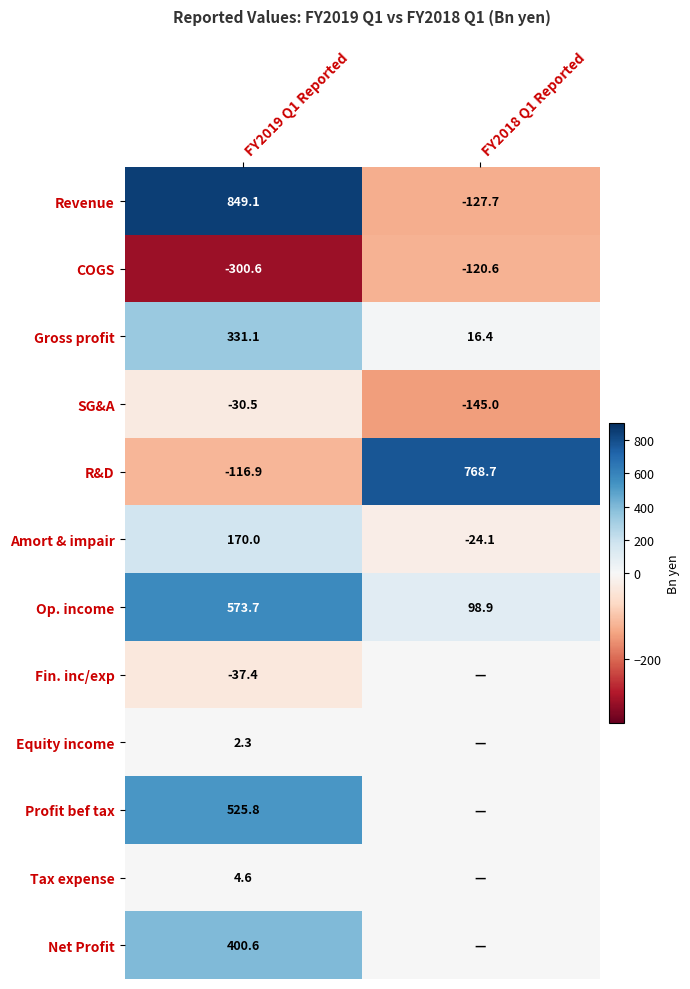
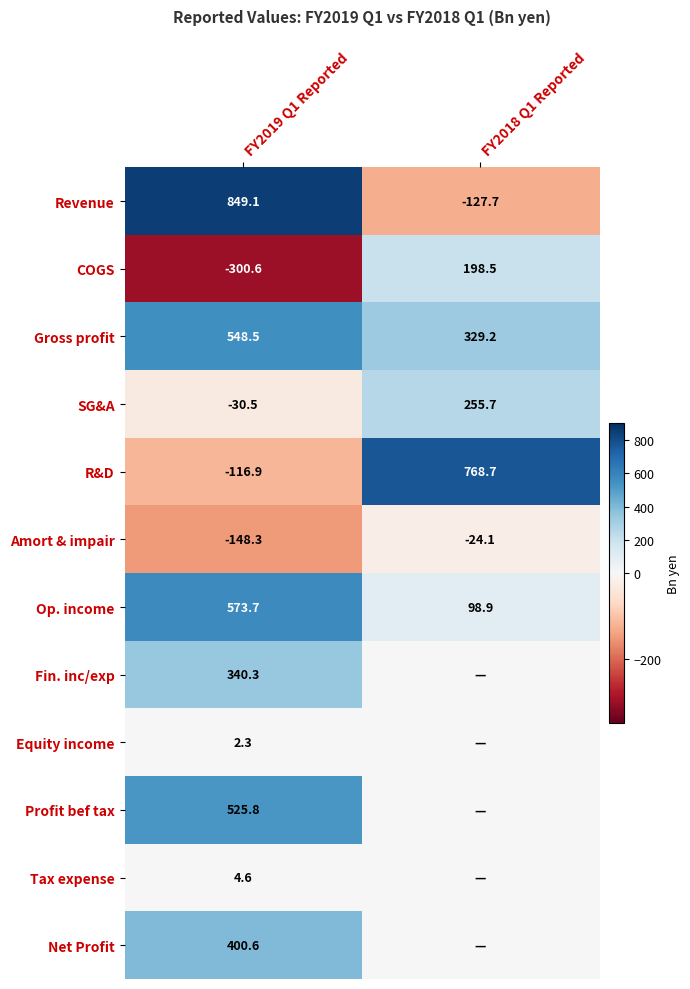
COGS, FY2018 Q1 Reported: -120.6 -> 198.5
Gross profit, FY2019 Q1 Reported: 331.1 -> 548.5
Gross profit, FY2018 Q1 Reported: 16.4 -> 329.2
SG&A, FY2018 Q1 Reported: -145.0 -> 255.7
Amort & impair, FY2019 Q1 Reported: 170.0 -> -148.3
Fin. inc/exp, FY2019 Q1 Reported: -37.4 -> 340.3
